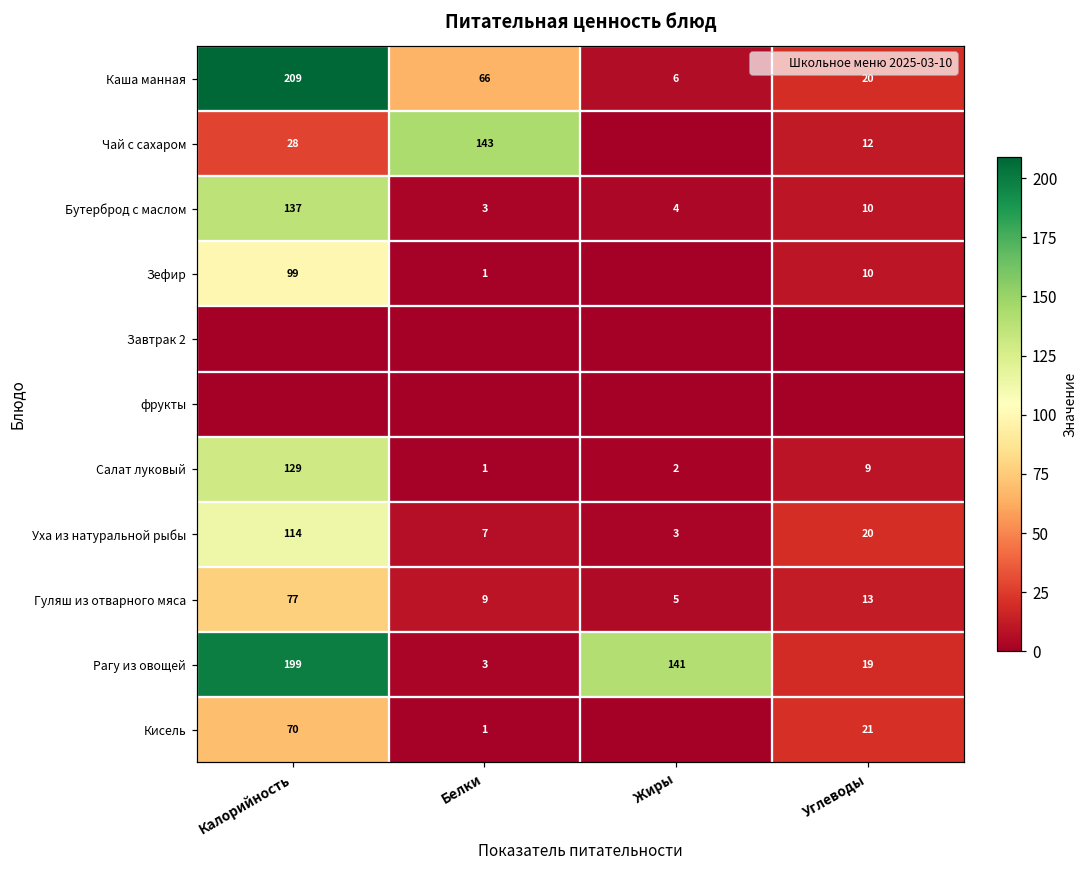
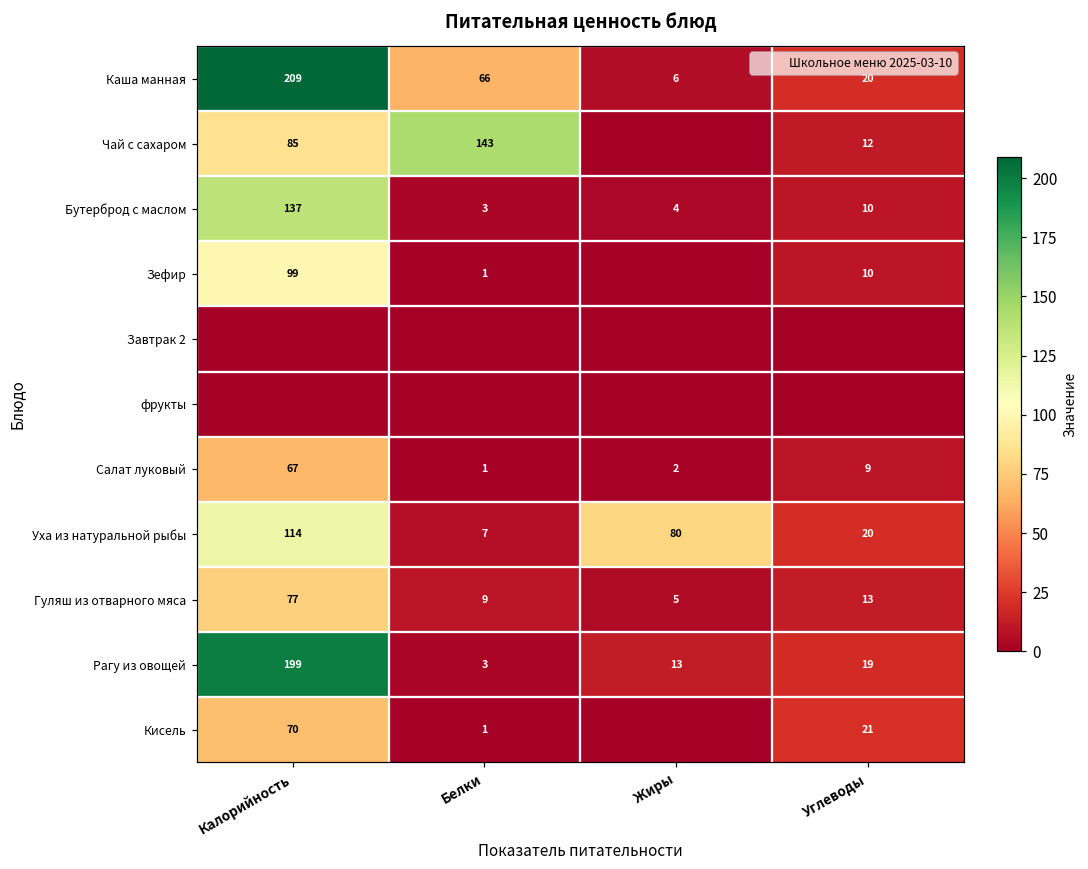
Чай с сахаром, Калорийность: 28 -> 85
Салат луковый, Калорийность: 129 -> 67
Уха из натуральной рыбы, Жиры: 3 -> 80
Рагу из овощей, Жиры: 141 -> 13
